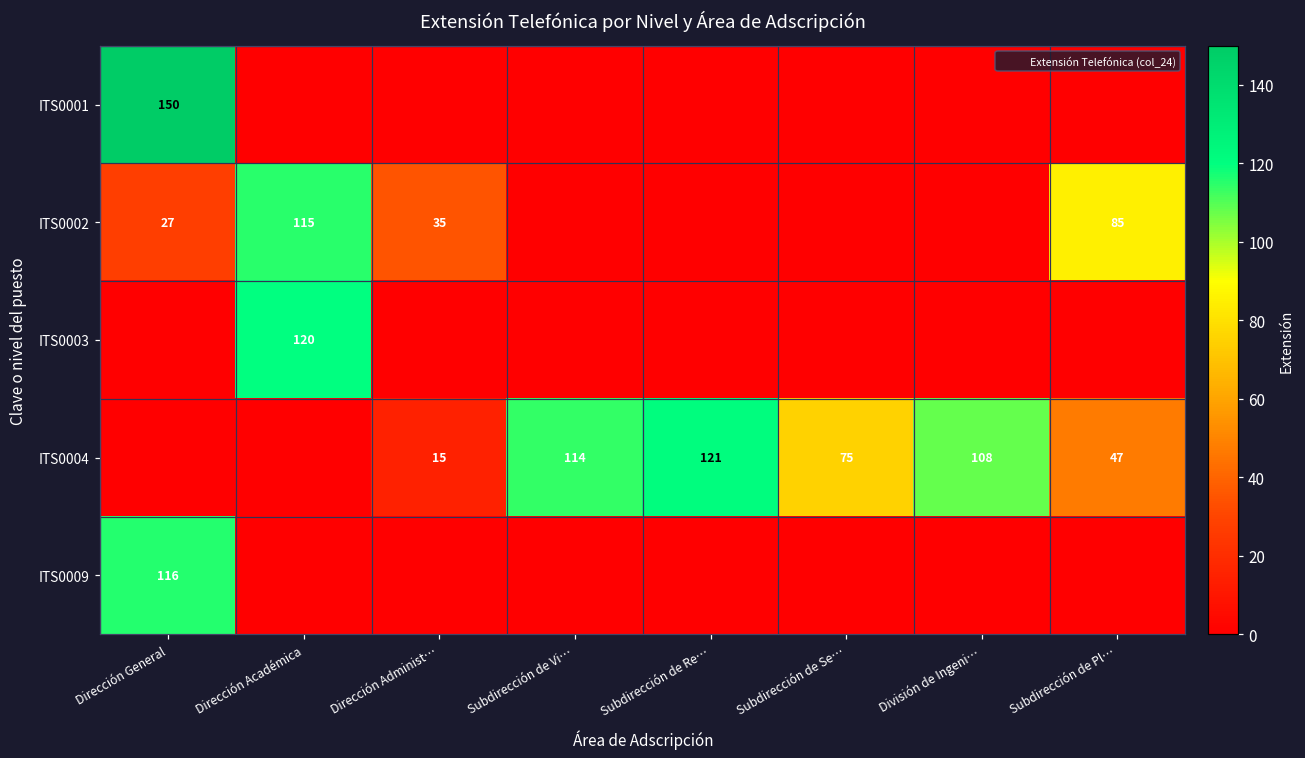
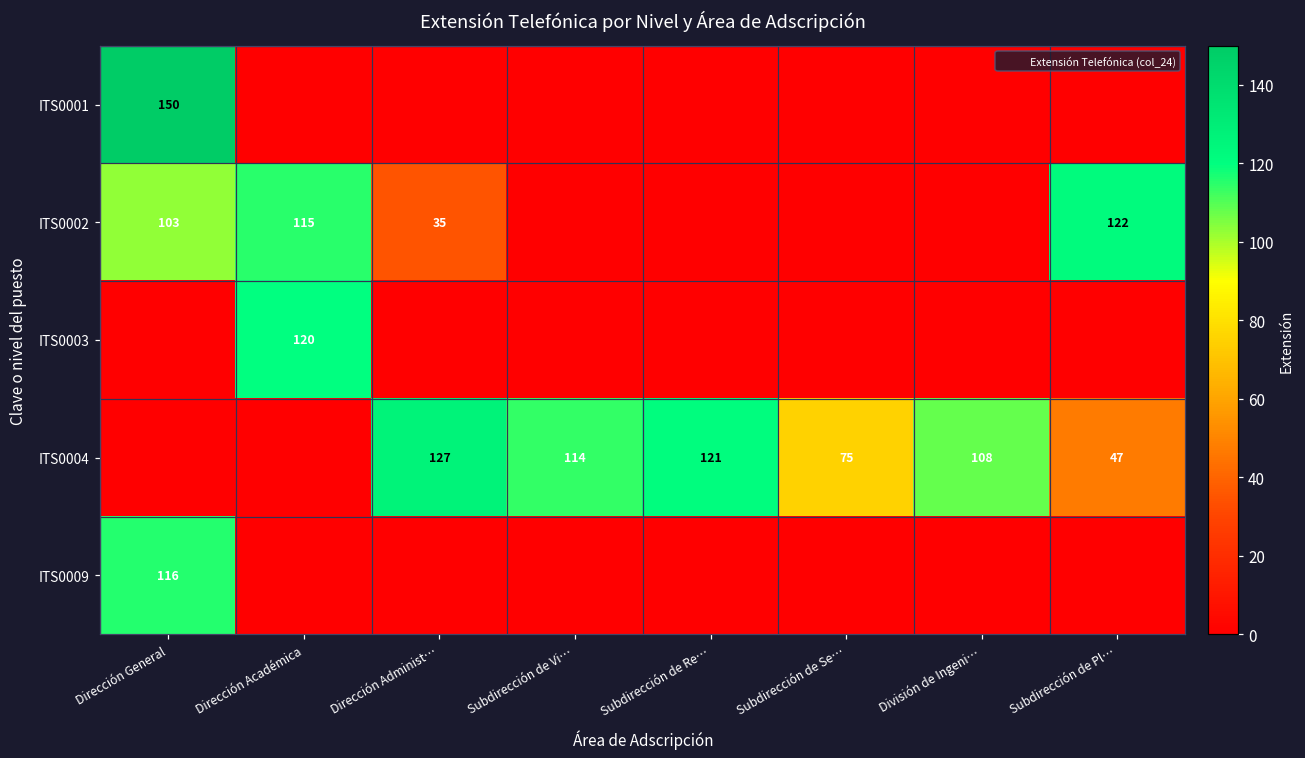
ITS0002, Dirección General: 27 -> 103
ITS0002, Subdirección de Pl…: 85 -> 122
ITS0004, Dirección Administ…: 15 -> 127
